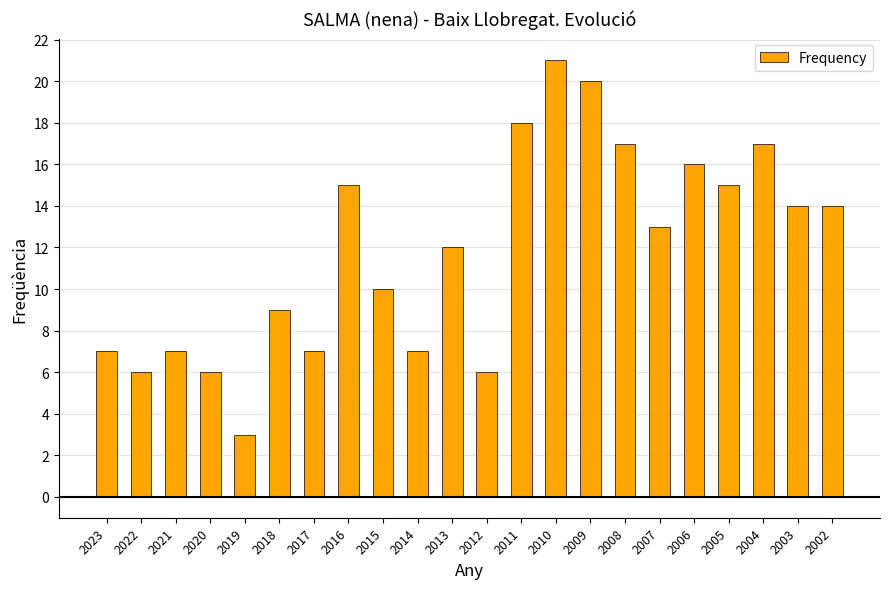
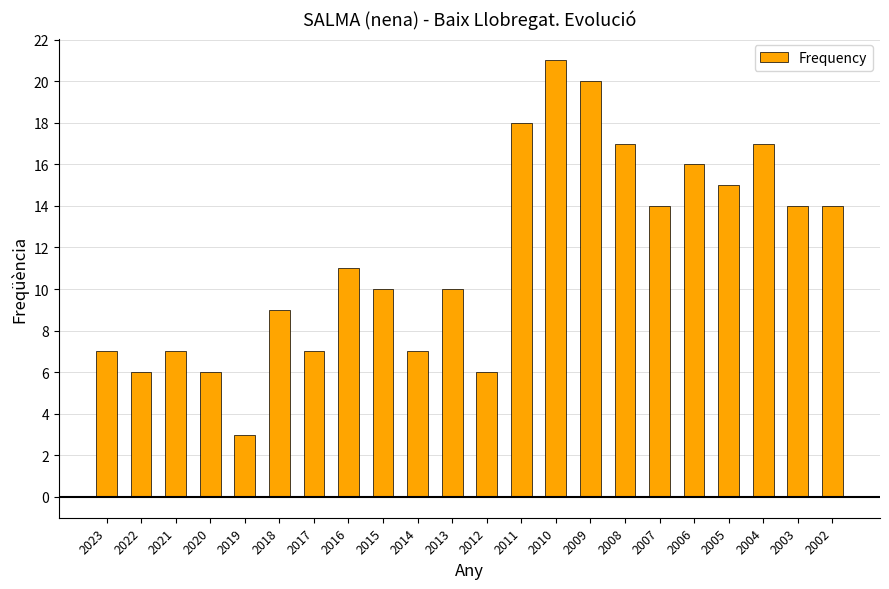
2016: 15 -> 11
2013: 12 -> 10
2007: 13 -> 14
